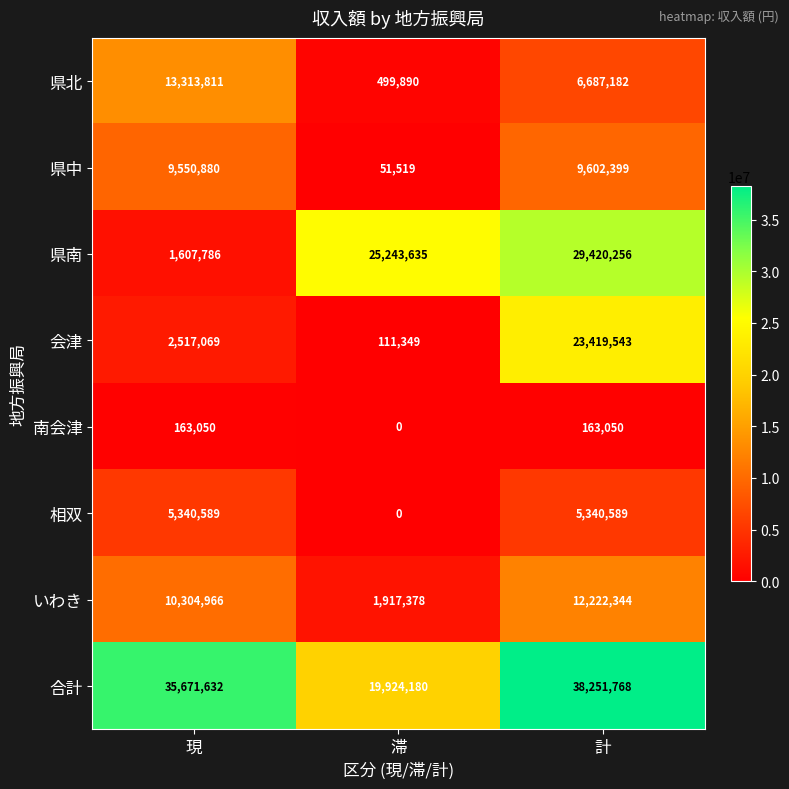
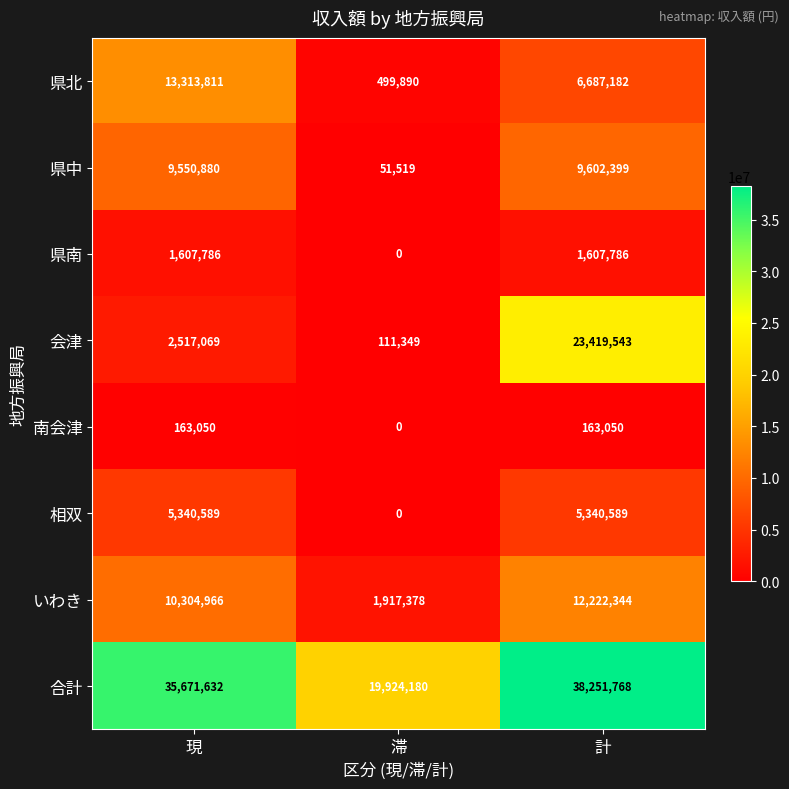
県南, 滞: 25,243,635 -> 0
県南, 計: 29,420,256 -> 1,607,786
